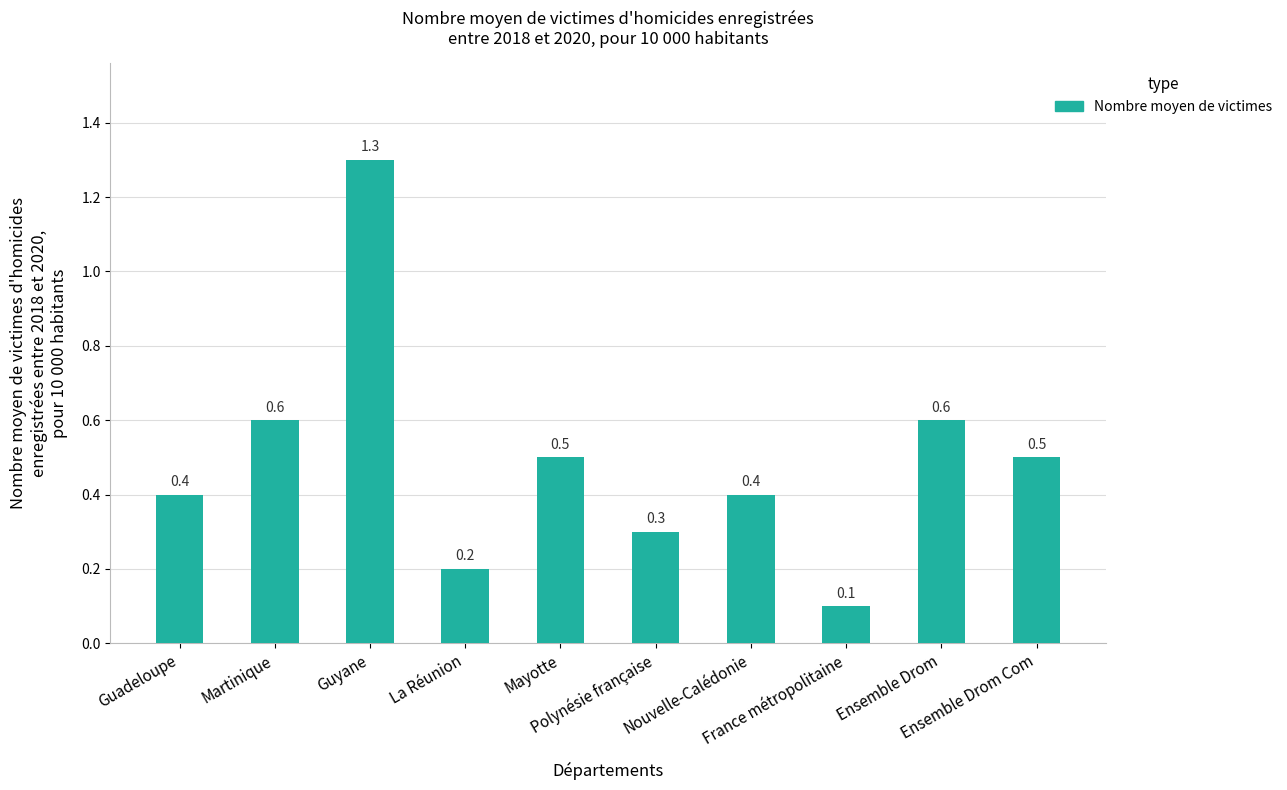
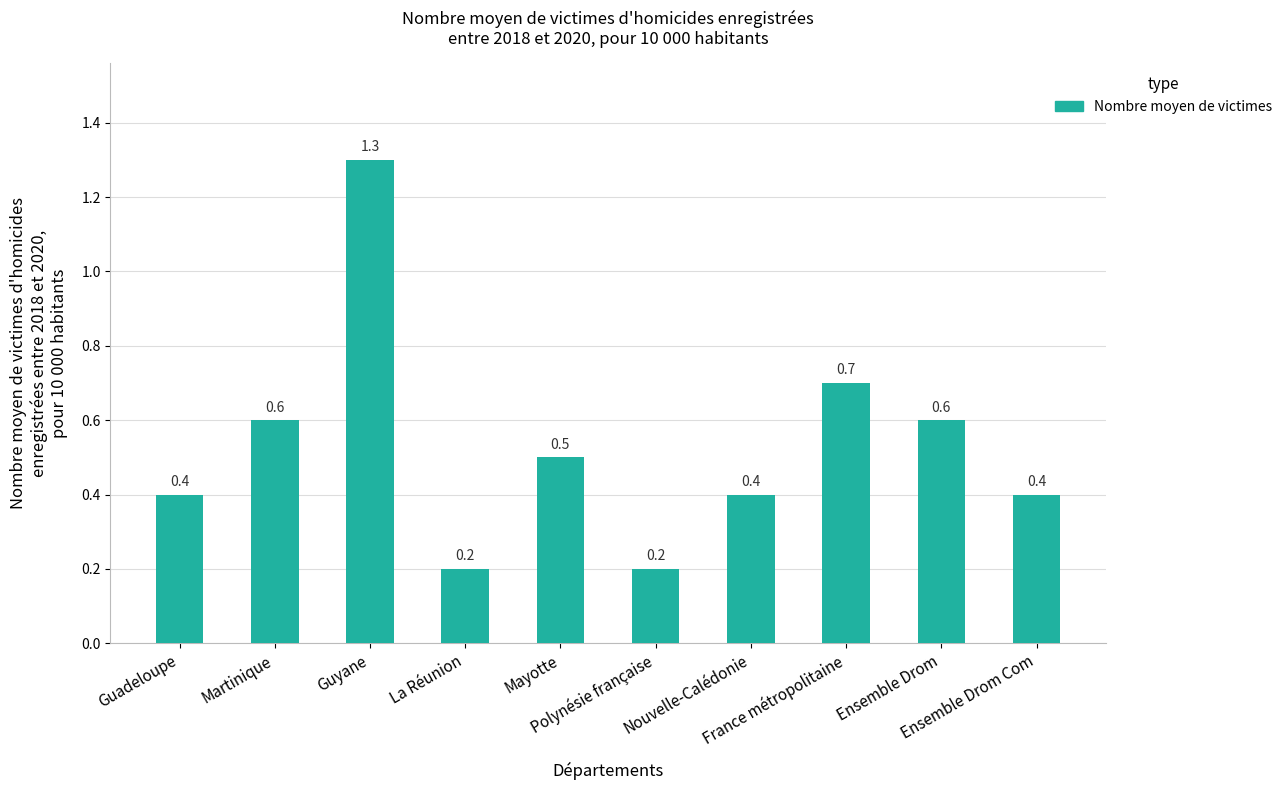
Polynésie française: 0.3 -> 0.2
France métropolitaine: 0.1 -> 0.7
Ensemble Drom Com: 0.5 -> 0.4
